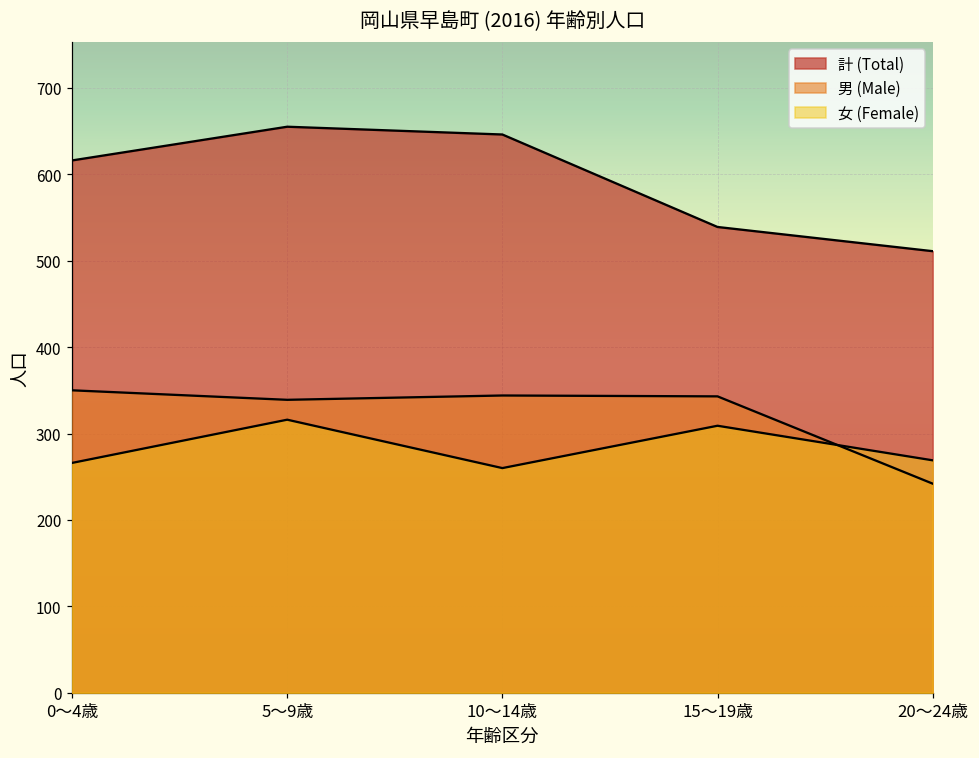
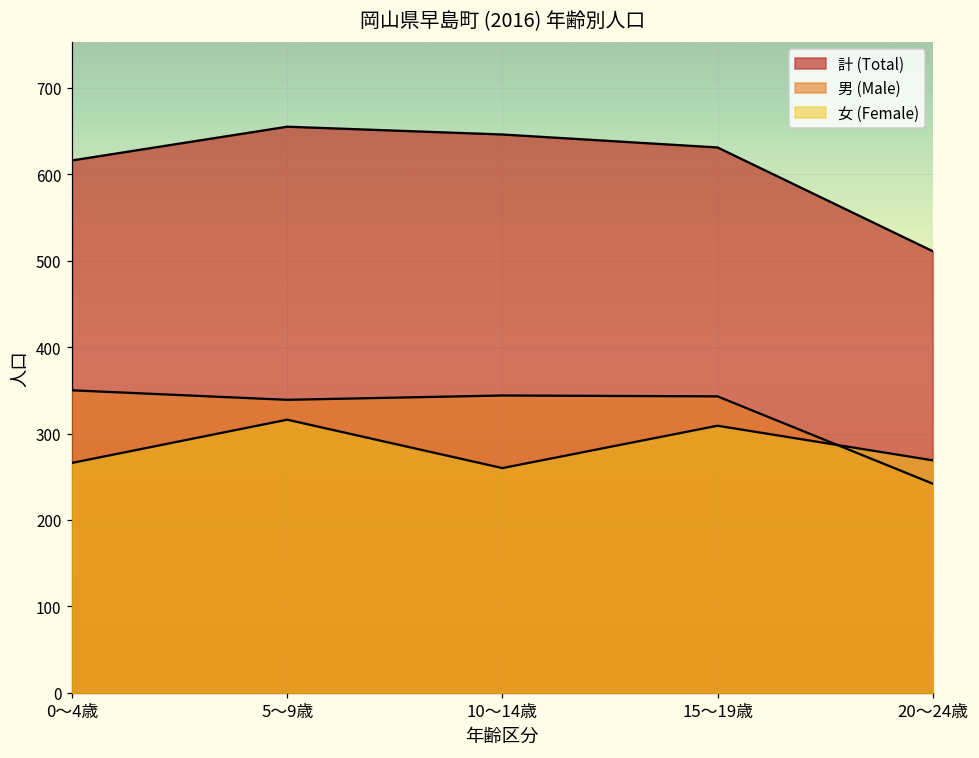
計 (Total), 15～19歳: 540 -> 630
